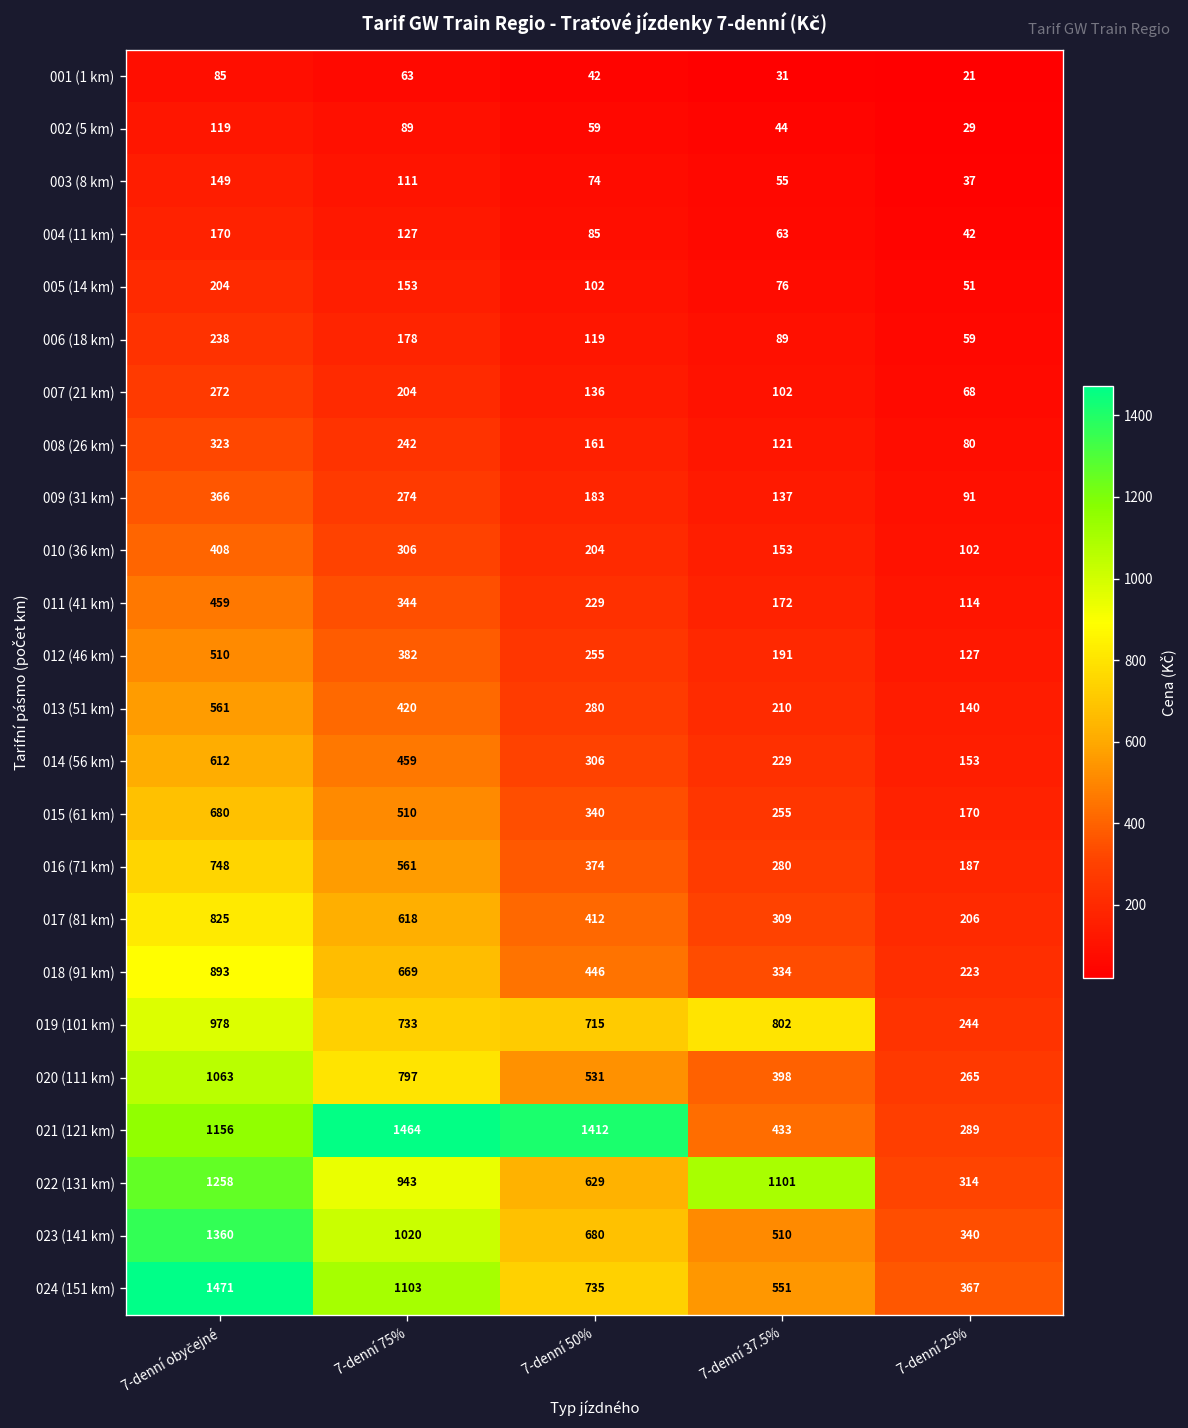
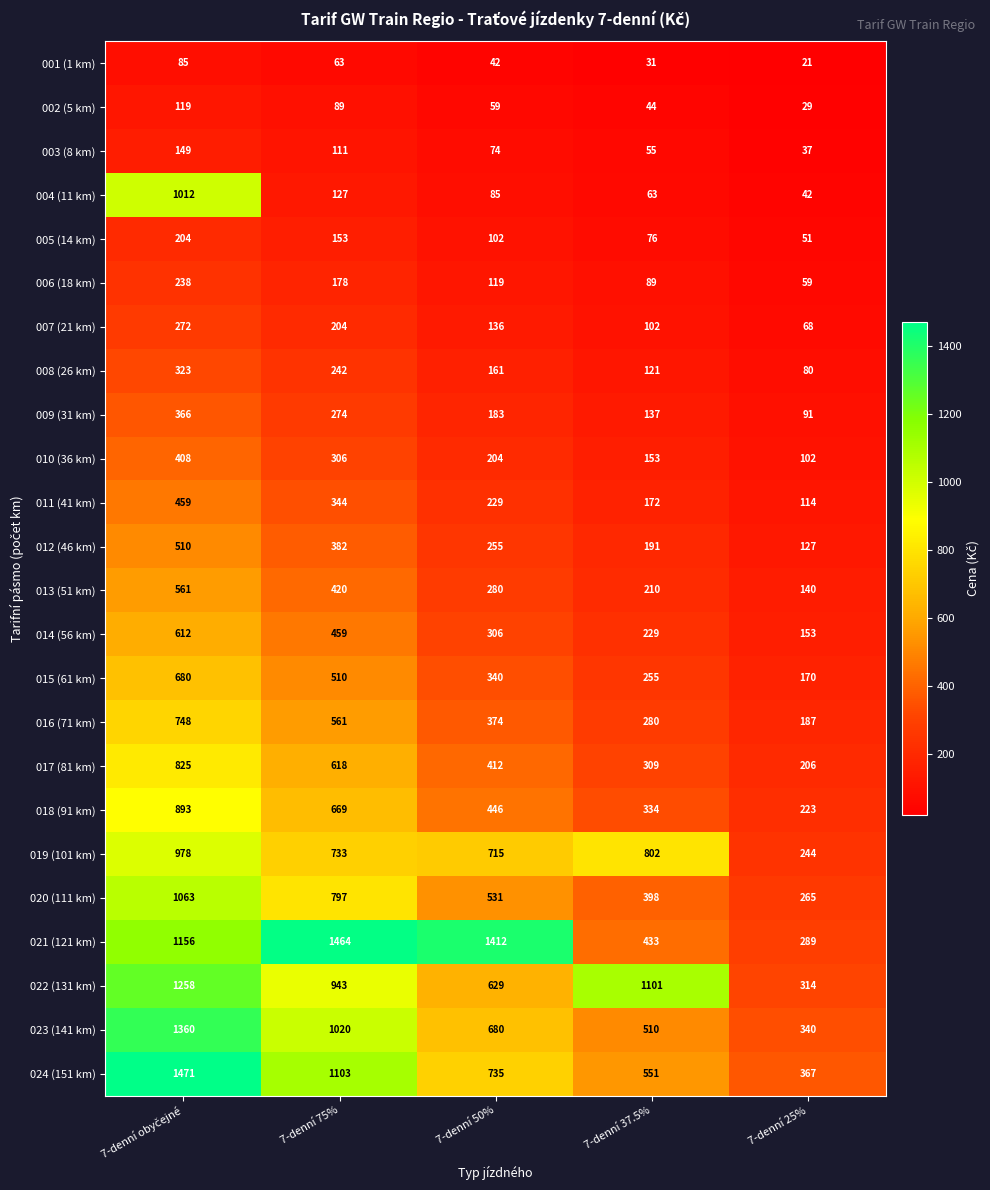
004 (11 km), 7-denní obyčejné: 170 -> 1012
